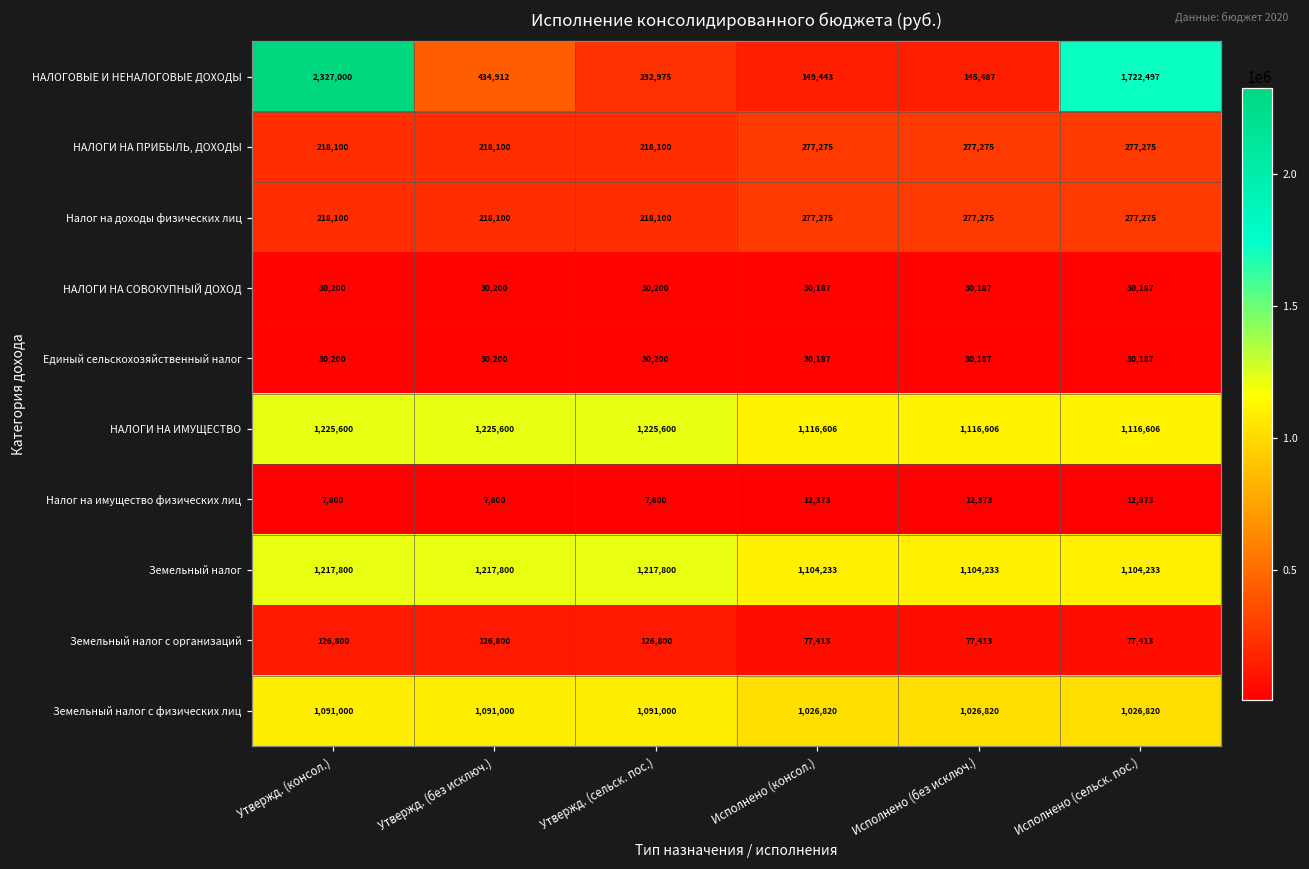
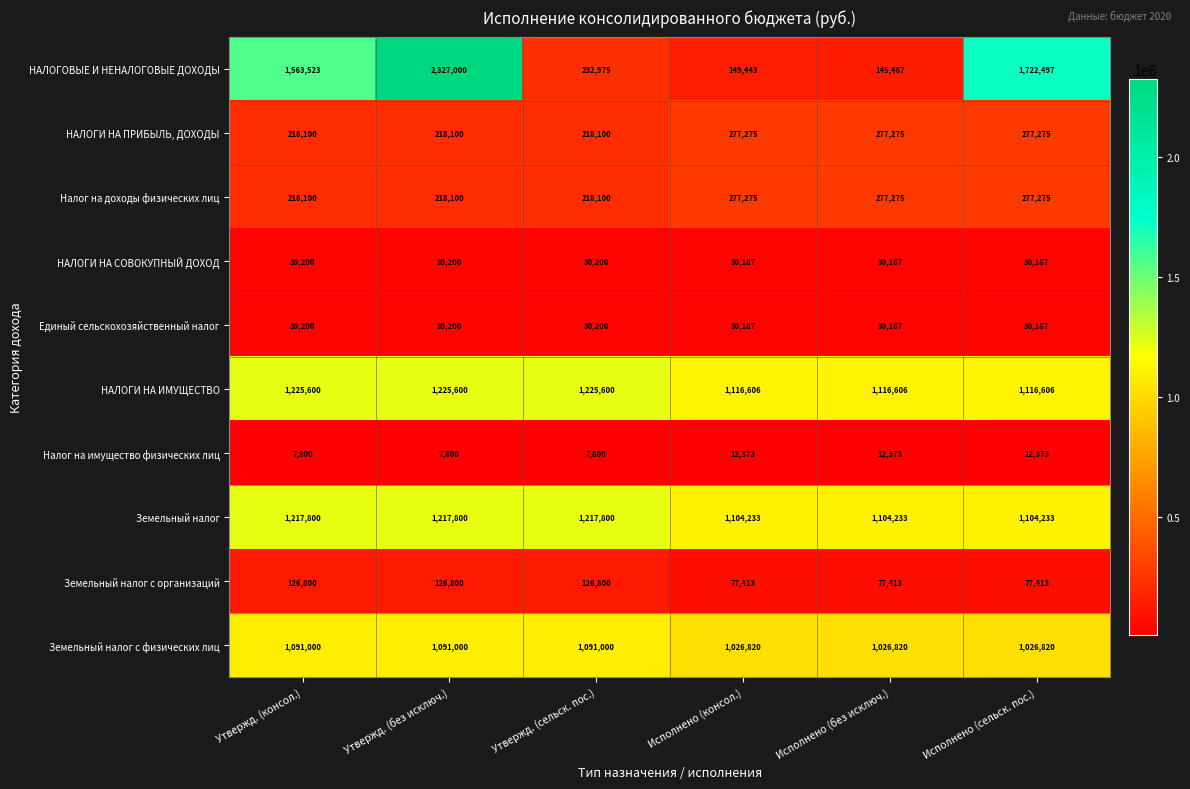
НАЛОГОВЫЕ И НЕНАЛОГОВЫЕ ДОХОДЫ, Утвержд. (консол.): 2,327,000 -> 1,563,523
НАЛОГОВЫЕ И НЕНАЛОГОВЫЕ ДОХОДЫ, Утвержд. (без исключ.): 434,912 -> 2,327,000
